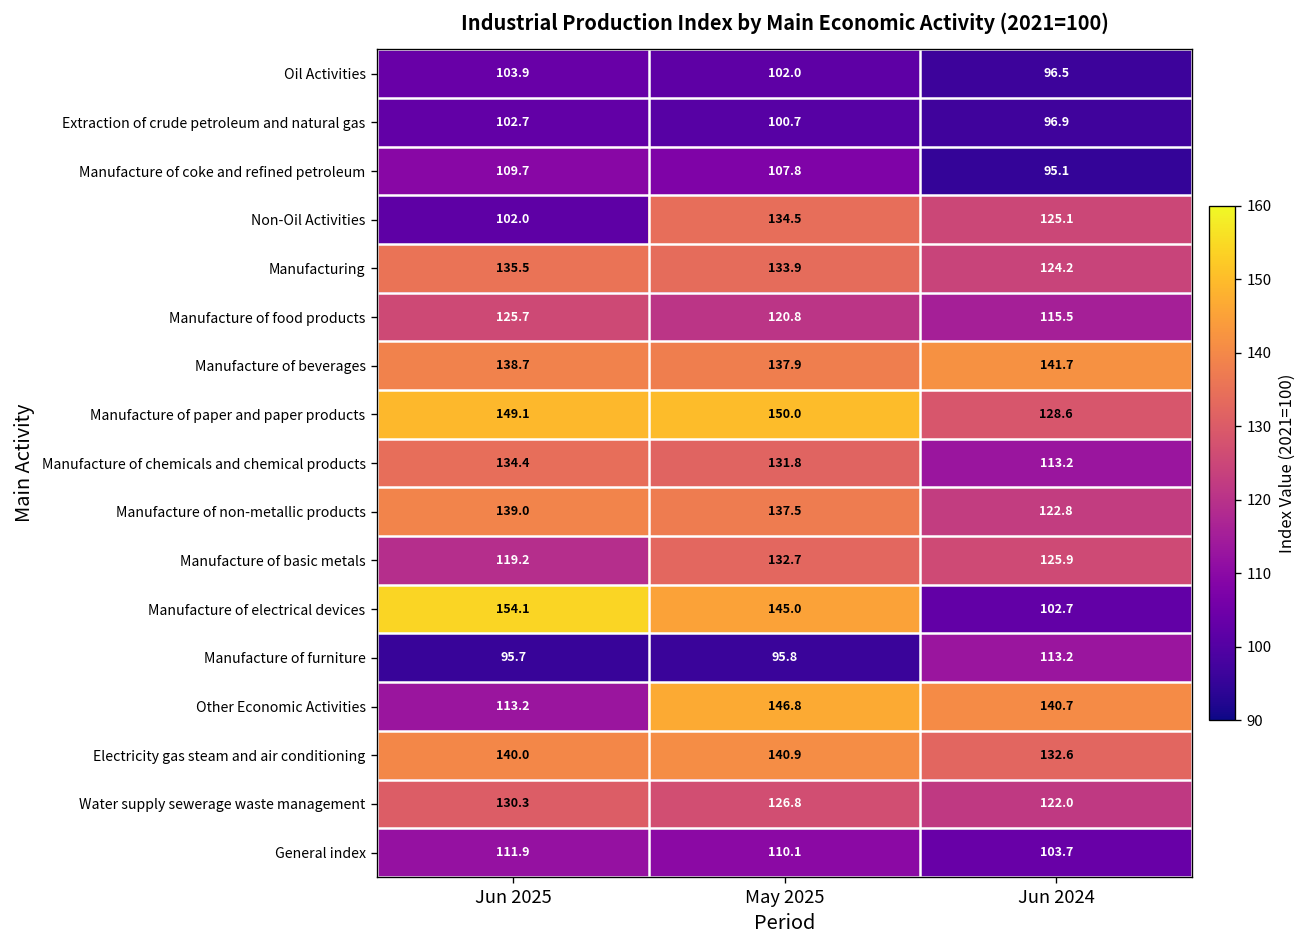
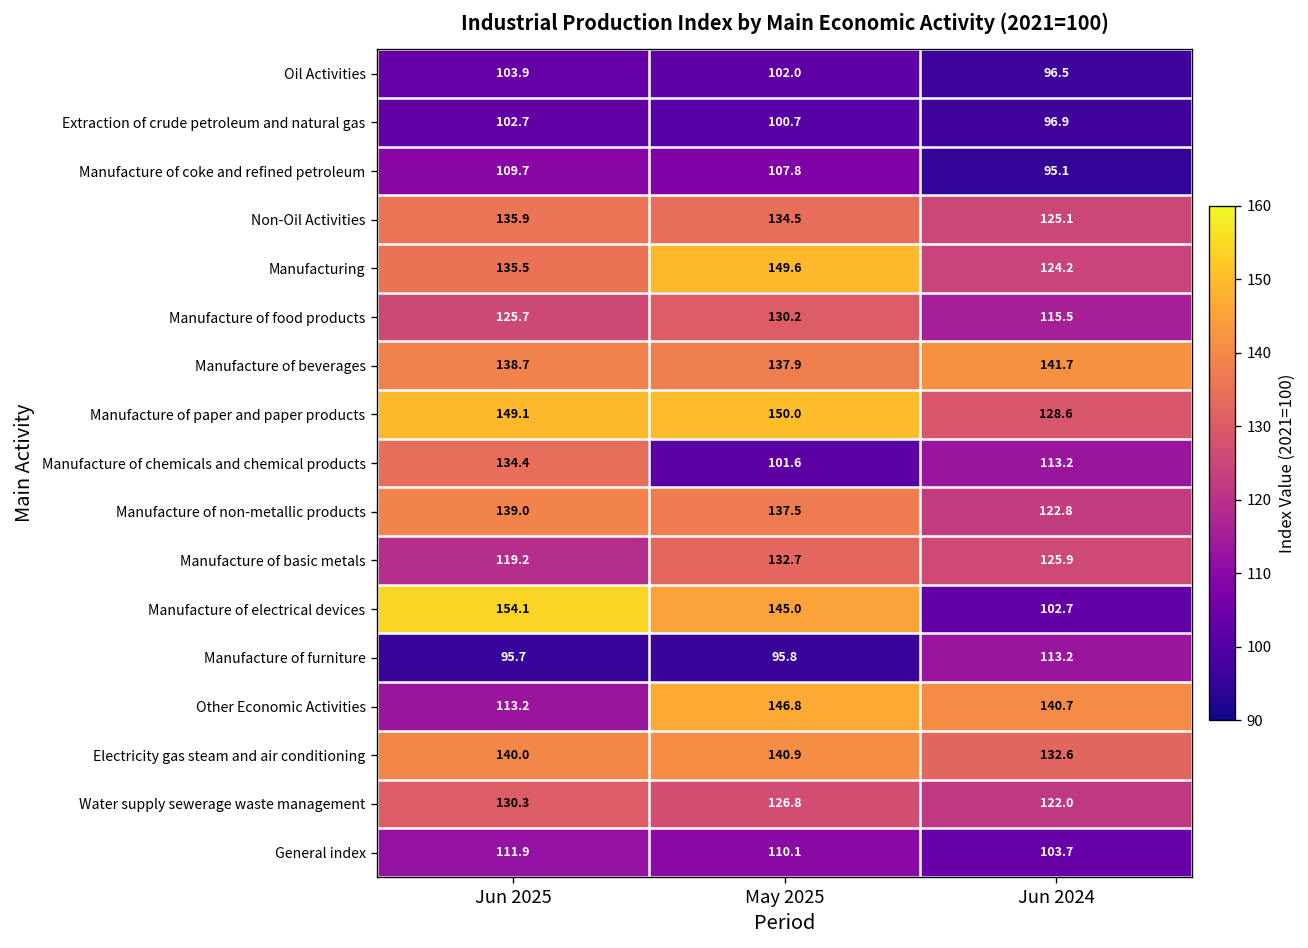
Non-Oil Activities, Jun 2025: 102.0 -> 135.9
Manufacturing, May 2025: 133.9 -> 149.6
Manufacture of food products, May 2025: 120.8 -> 130.2
Manufacture of chemicals and chemical products, May 2025: 131.8 -> 101.6
